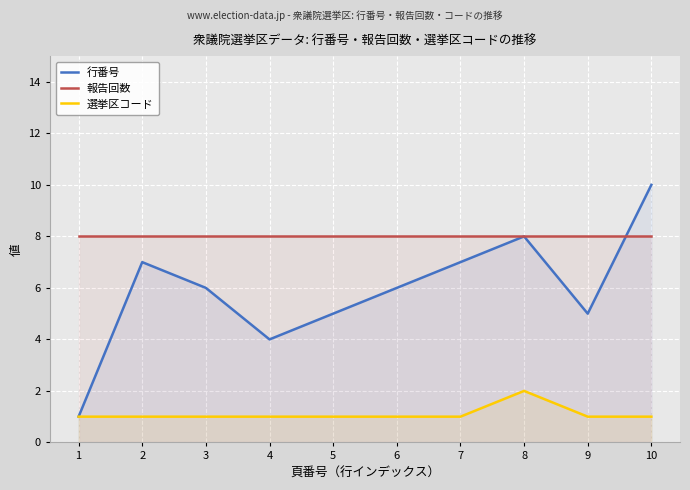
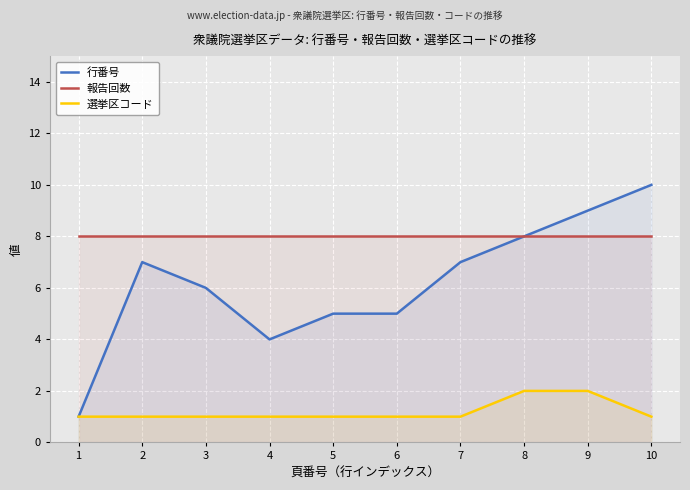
行番号, 6: 6 -> 5
行番号, 9: 5 -> 9
選挙区コード, 9: 1 -> 2
